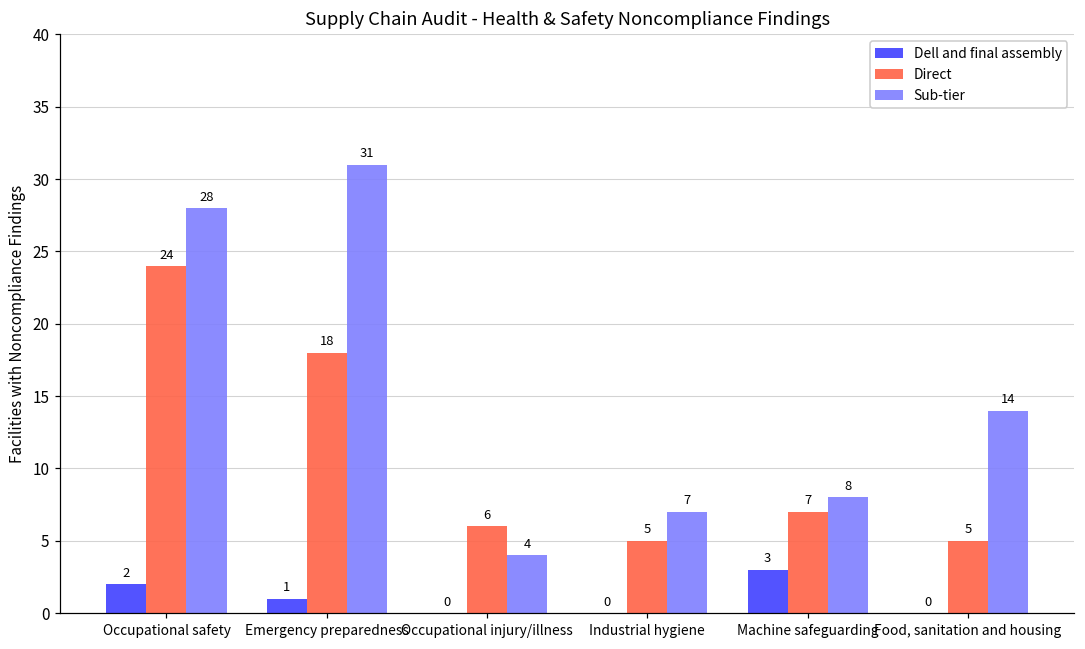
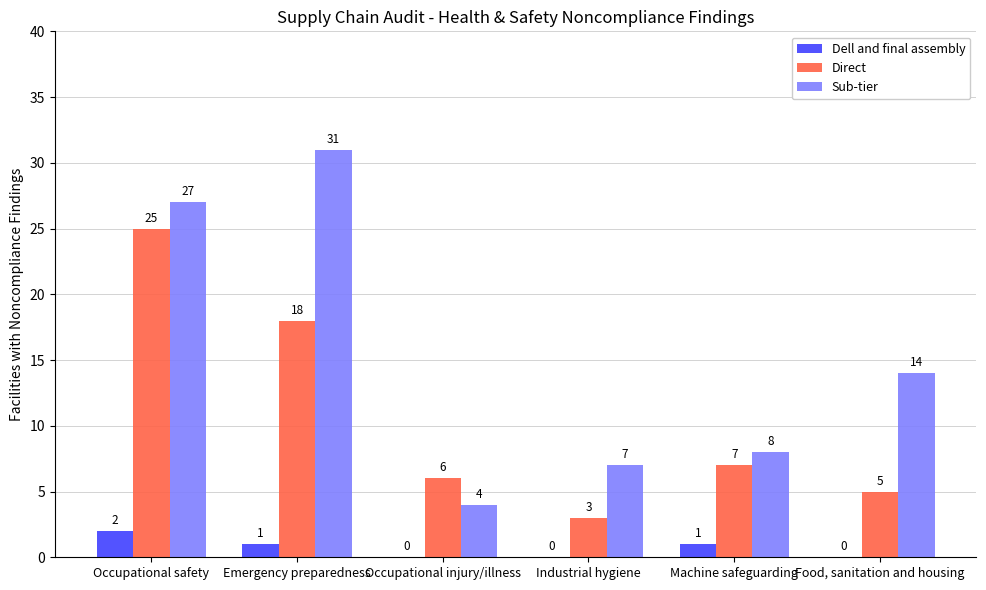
Direct, Occupational safety: 24 -> 25
Sub-tier, Occupational safety: 28 -> 27
Direct, Industrial hygiene: 5 -> 3
Dell and final assembly, Machine safeguarding: 3 -> 1
